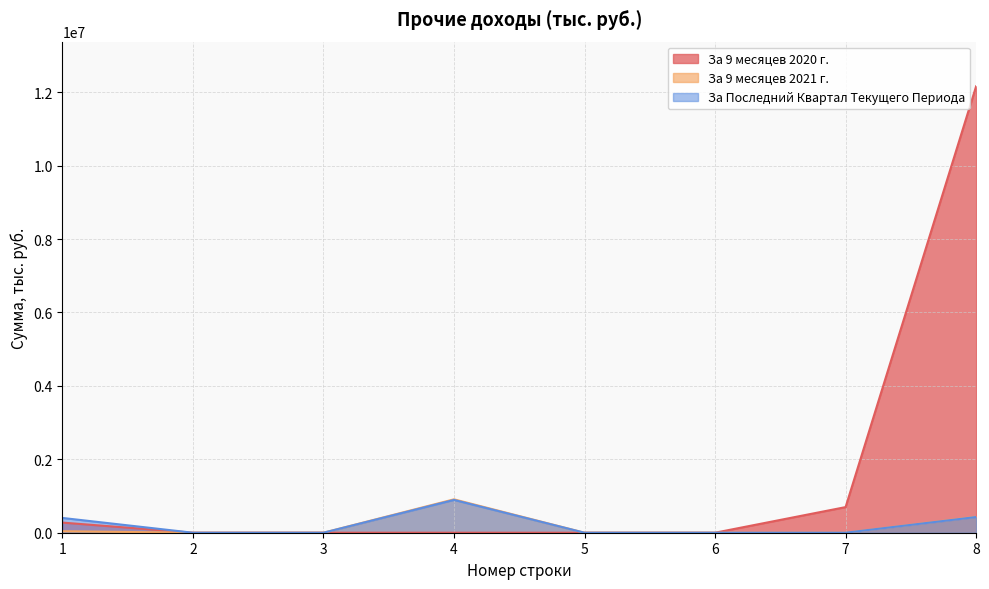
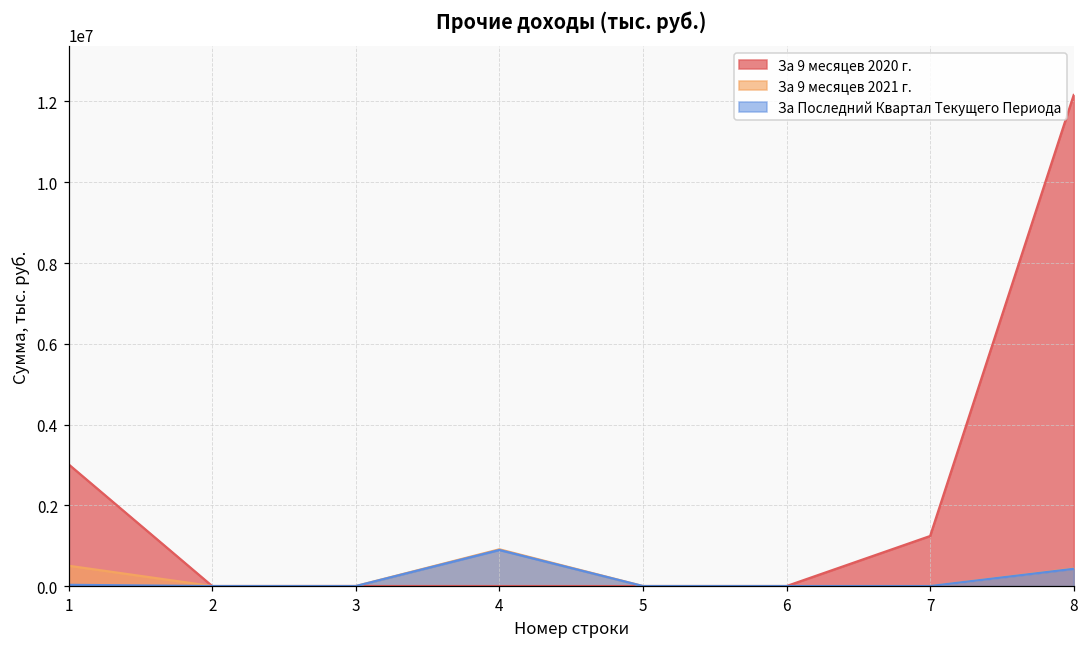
За 9 месяцев 2020 г., 1: 300000 -> 3000000
За 9 месяцев 2021 г., 1: 0 -> 500000
За Последний Квартал Текущего Периода, 1: 400000 -> 0
За 9 месяцев 2020 г., 7: 700000 -> 1200000
